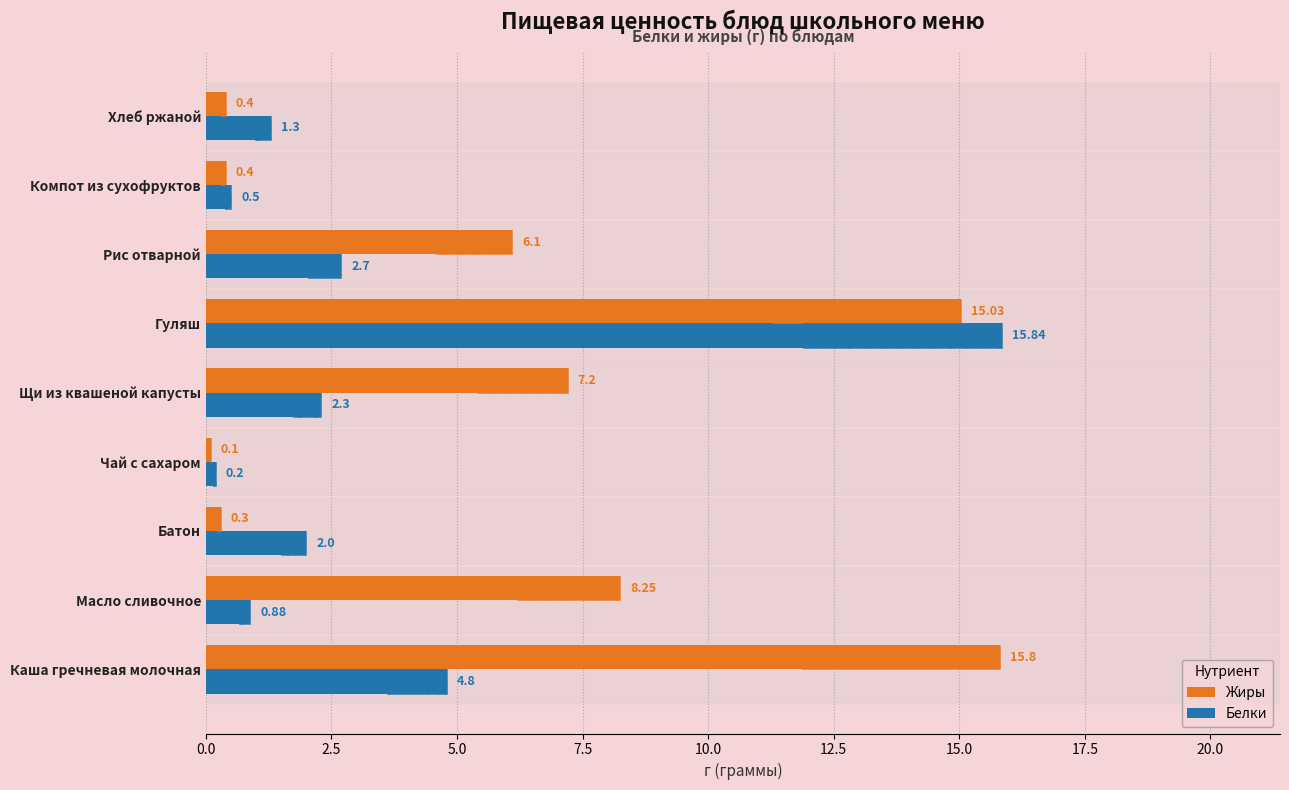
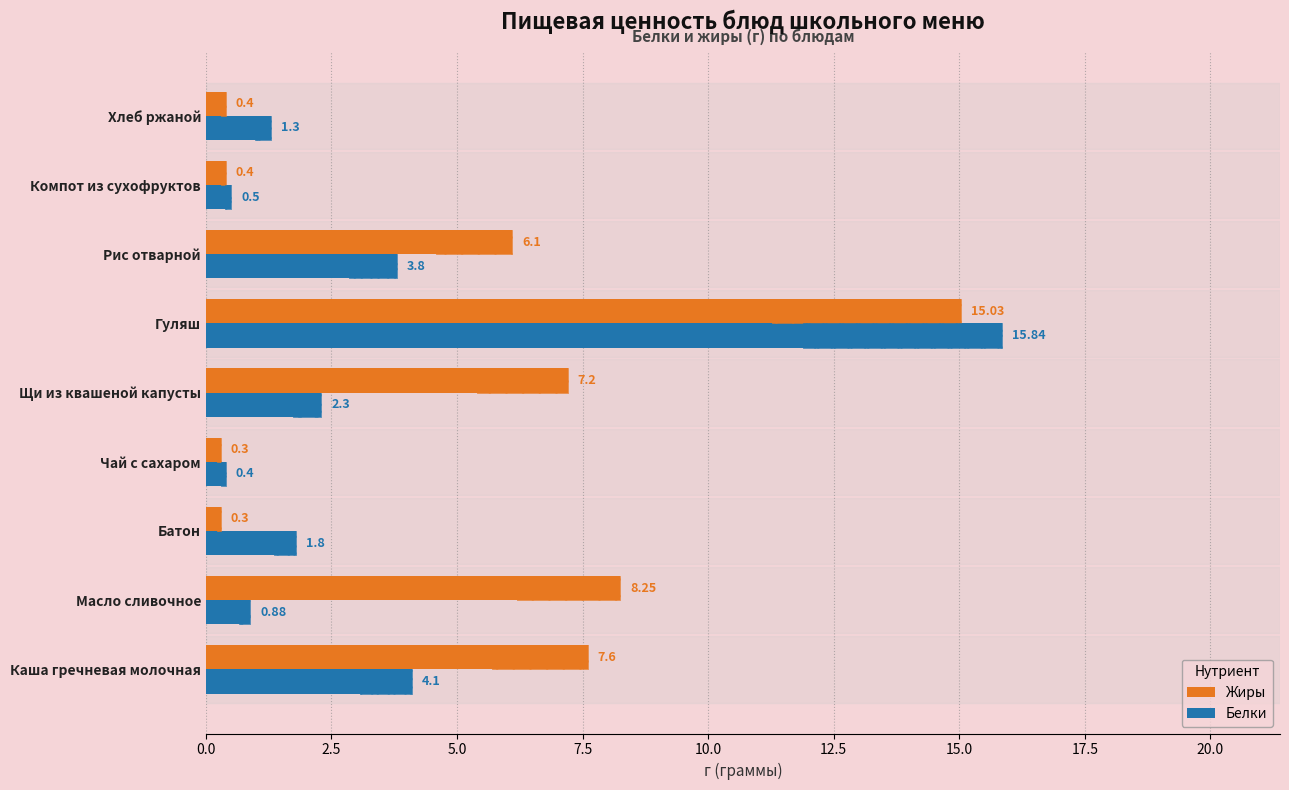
Белки, Рис отварной: 2.7 -> 3.8
Жиры, Чай с сахаром: 0.1 -> 0.3
Белки, Чай с сахаром: 0.2 -> 0.4
Белки, Батон: 2.0 -> 1.8
Жиры, Каша гречневая молочная: 15.8 -> 7.6
Белки, Каша гречневая молочная: 4.8 -> 4.1
